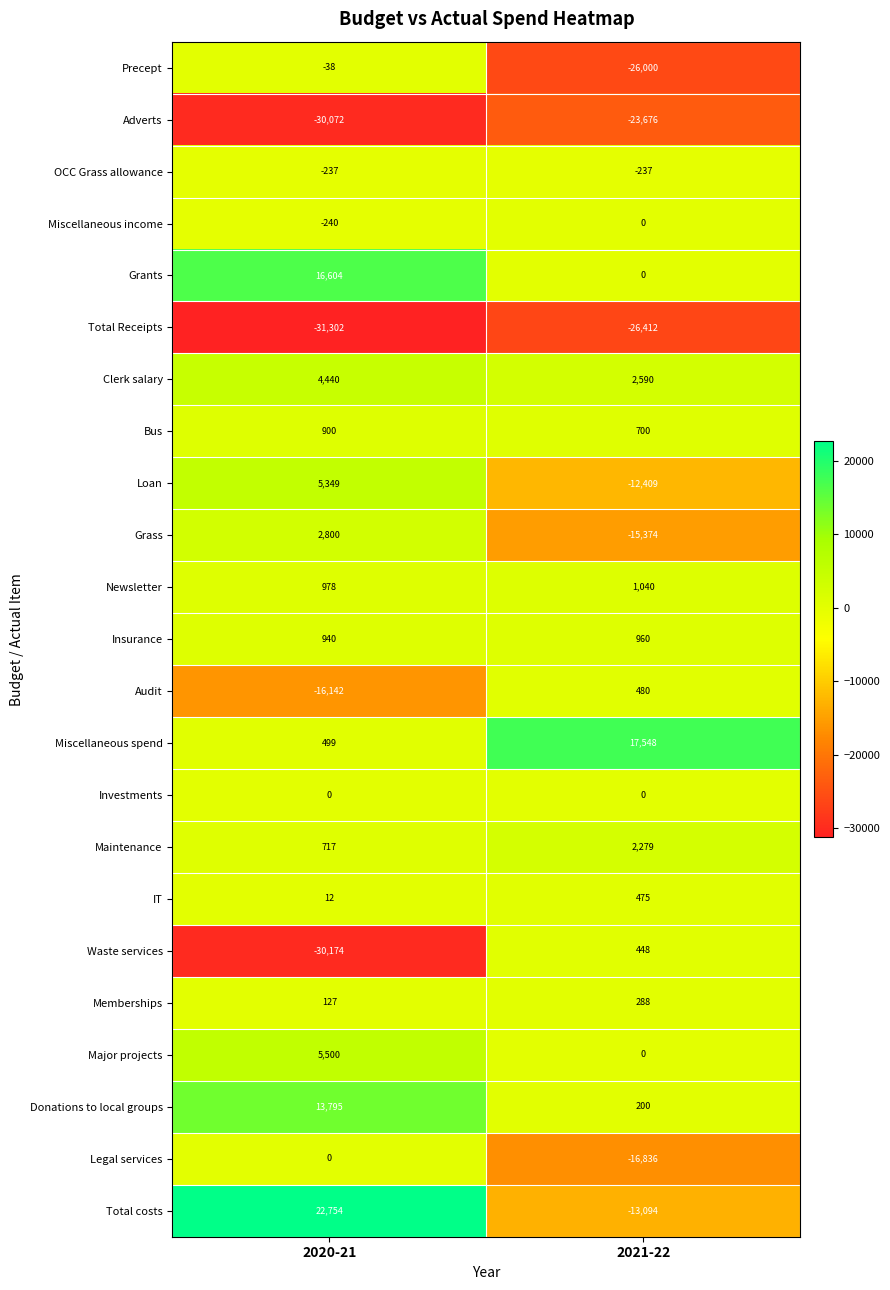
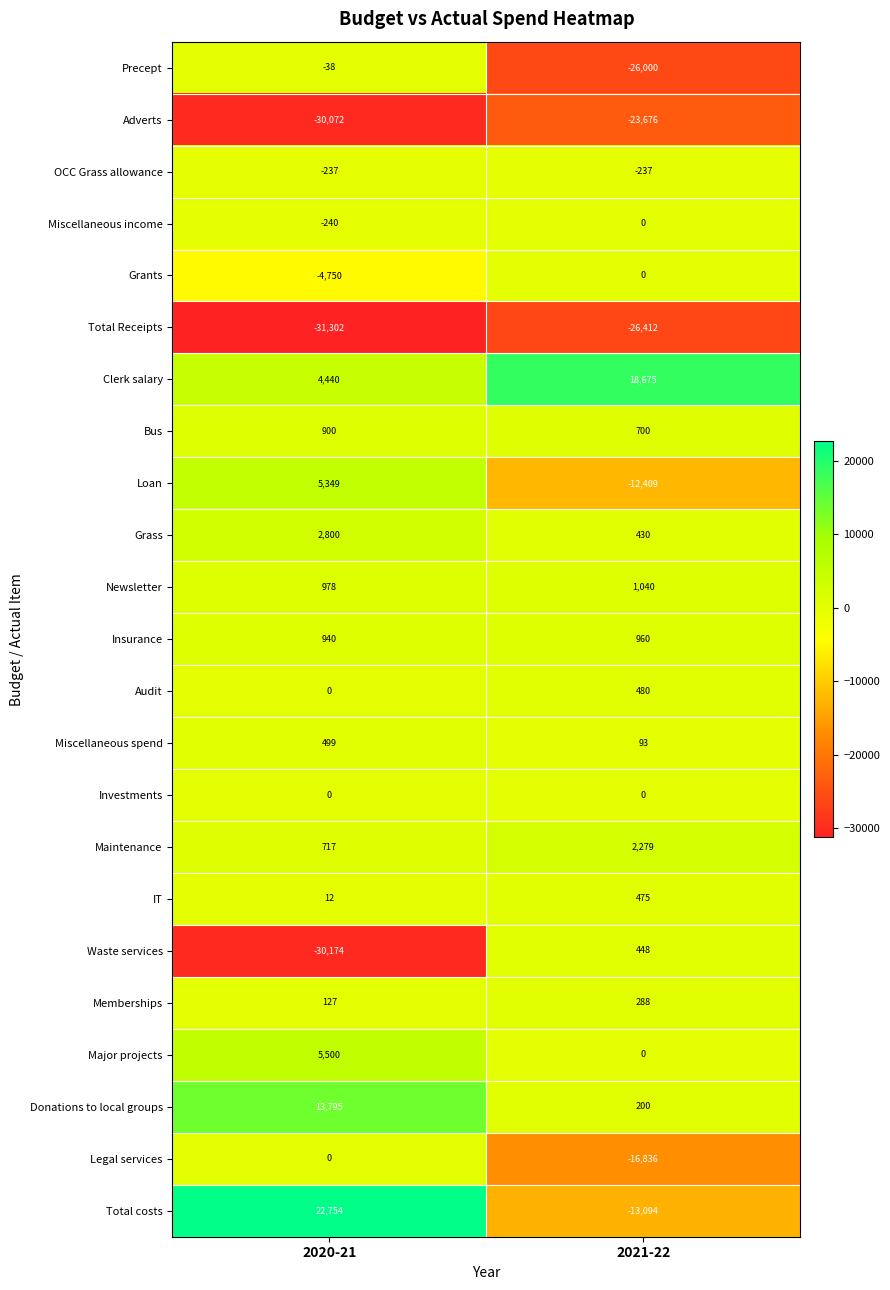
Grants, 2020-21: 16,604 -> -4,750
Clerk salary, 2021-22: 2,590 -> 18,675
Grass, 2021-22: -15,374 -> 430
Audit, 2020-21: -16,142 -> 0
Miscellaneous spend, 2021-22: 17,548 -> 93
